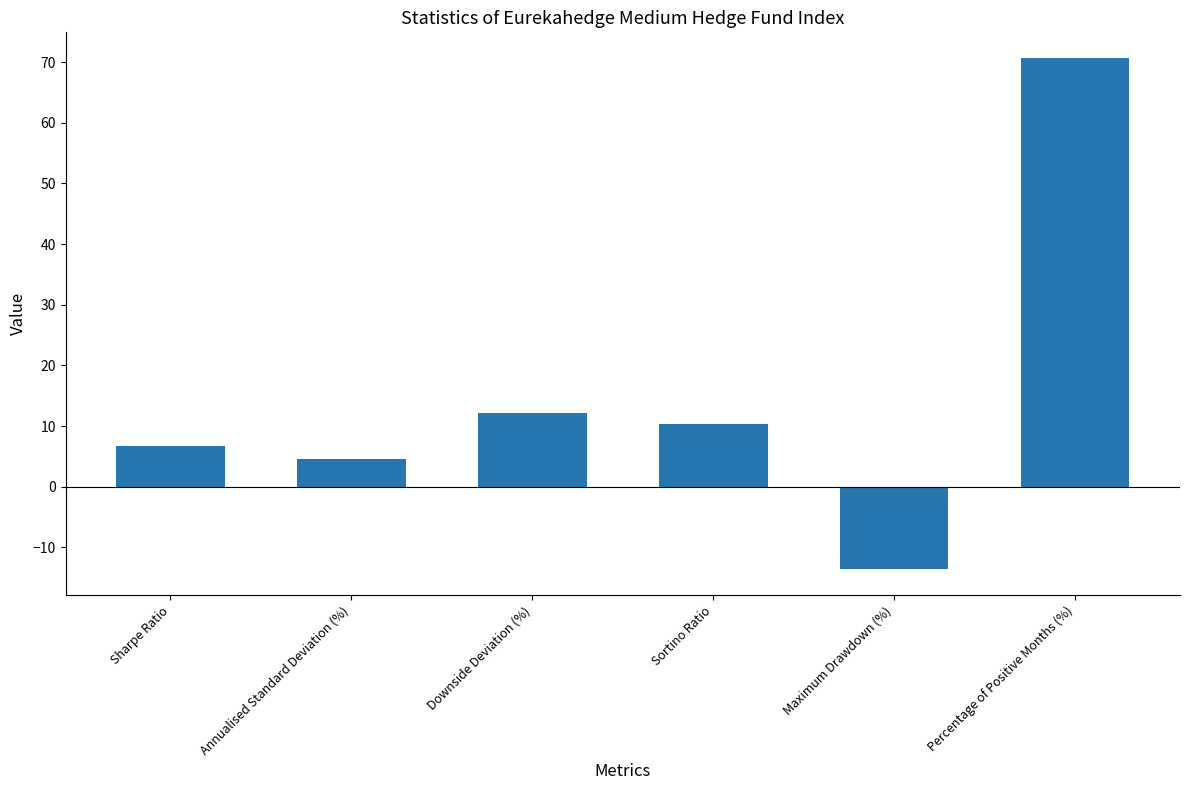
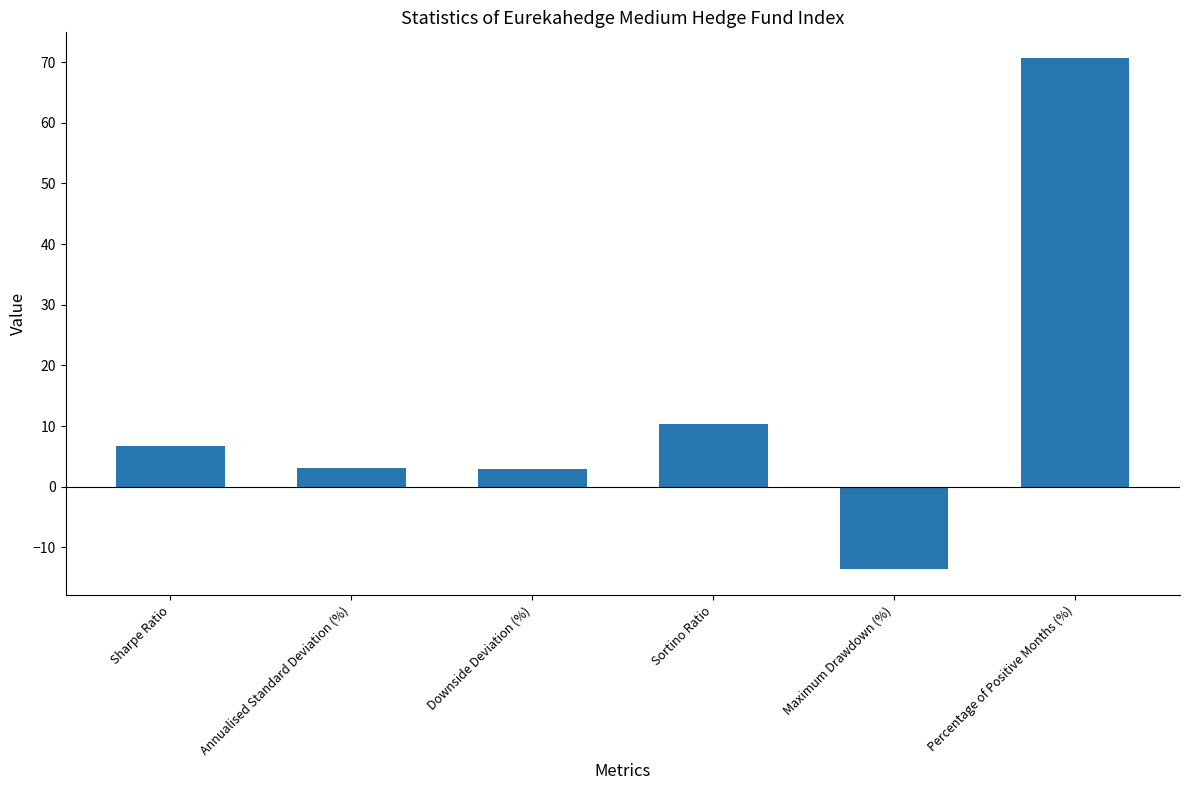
Annualised Standard Deviation (%): 5 -> 3
Downside Deviation (%): 12 -> 3
